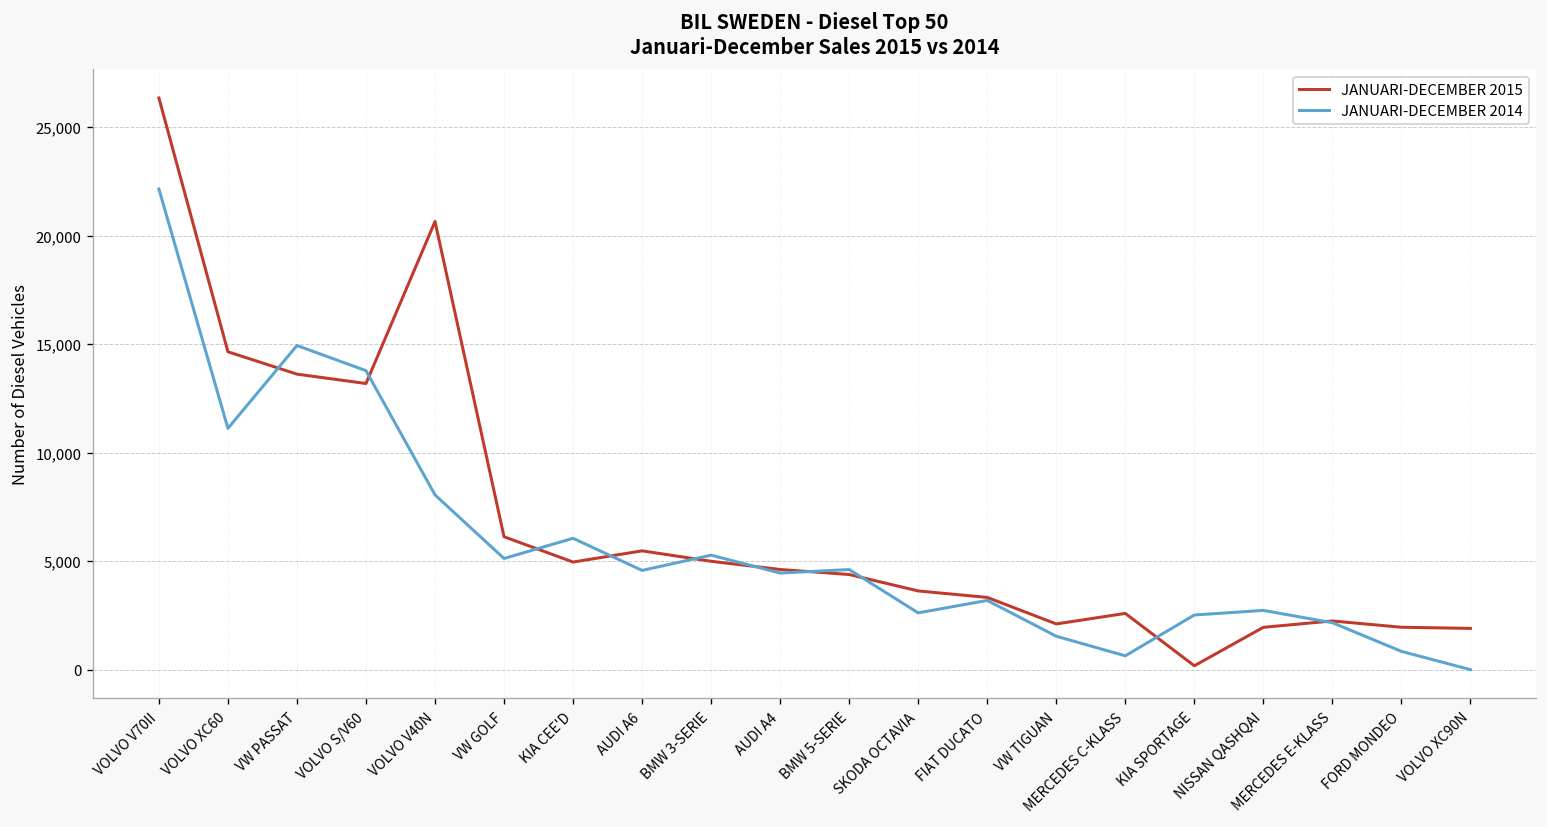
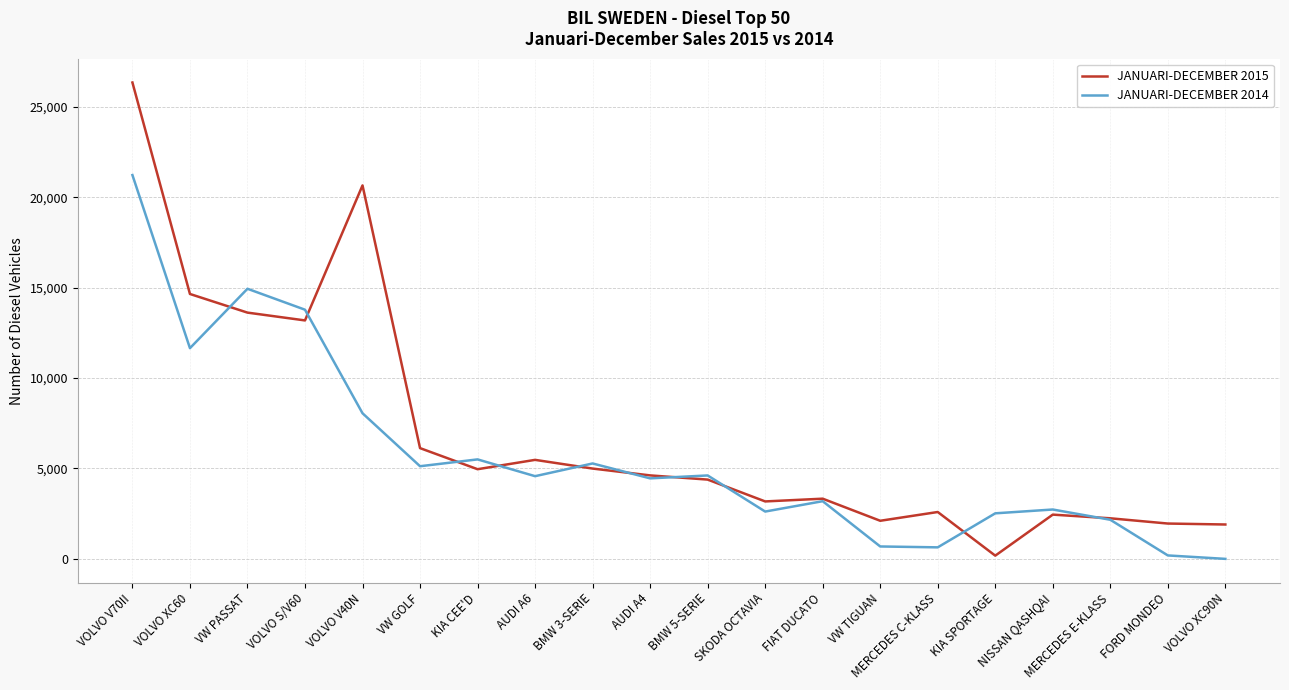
JANUARI-DECEMBER 2014, VOLVO V70II: 22,200 -> 21,200
JANUARI-DECEMBER 2014, VOLVO XC60: 11,100 -> 11,700
JANUARI-DECEMBER 2014, KIA CEE'D: 6,100 -> 5,500
JANUARI-DECEMBER 2015, SKODA OCTAVIA: 3,600 -> 3,200
JANUARI-DECEMBER 2014, VW TIGUAN: 1,500 -> 700
JANUARI-DECEMBER 2015, NISSAN QASHQAI: 2,000 -> 2,400
JANUARI-DECEMBER 2014, FORD MONDEO: 800 -> 200
